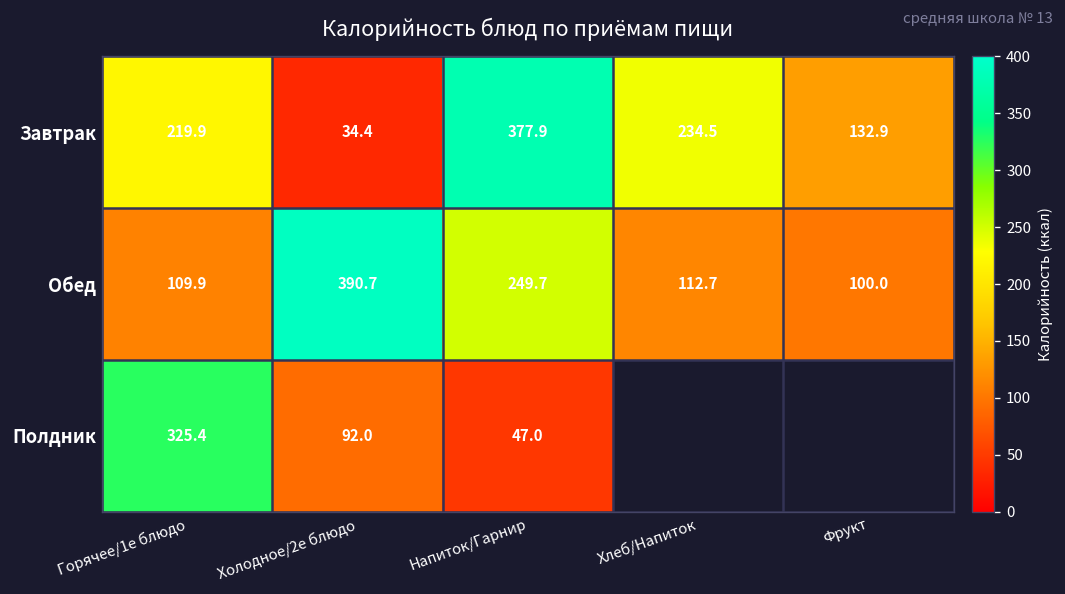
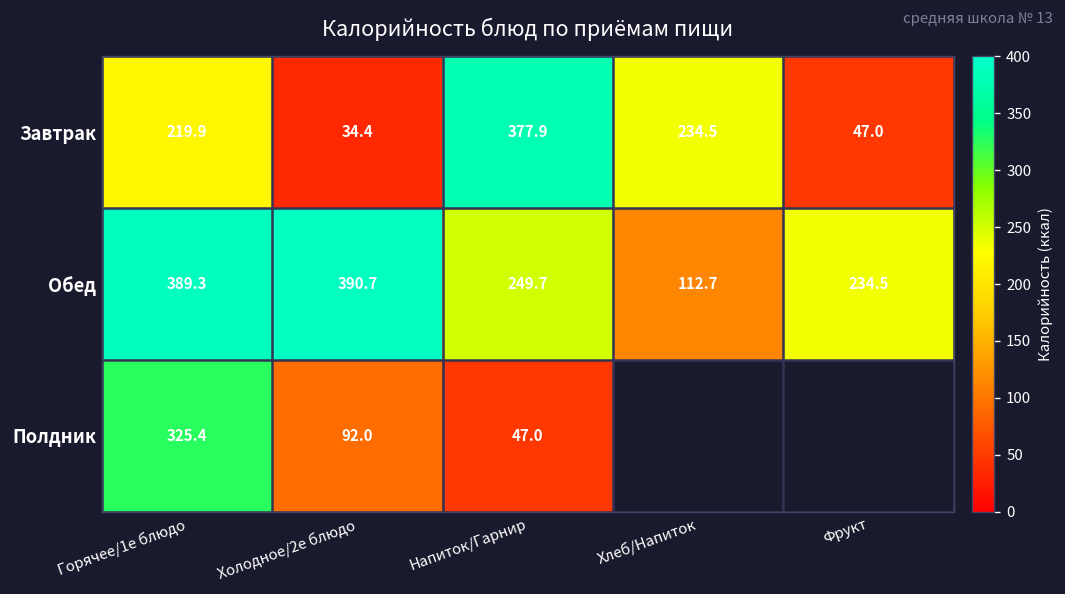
Завтрак, Фрукт: 132.9 -> 47.0
Обед, Горячее/1е блюдо: 109.9 -> 389.3
Обед, Фрукт: 100.0 -> 234.5
